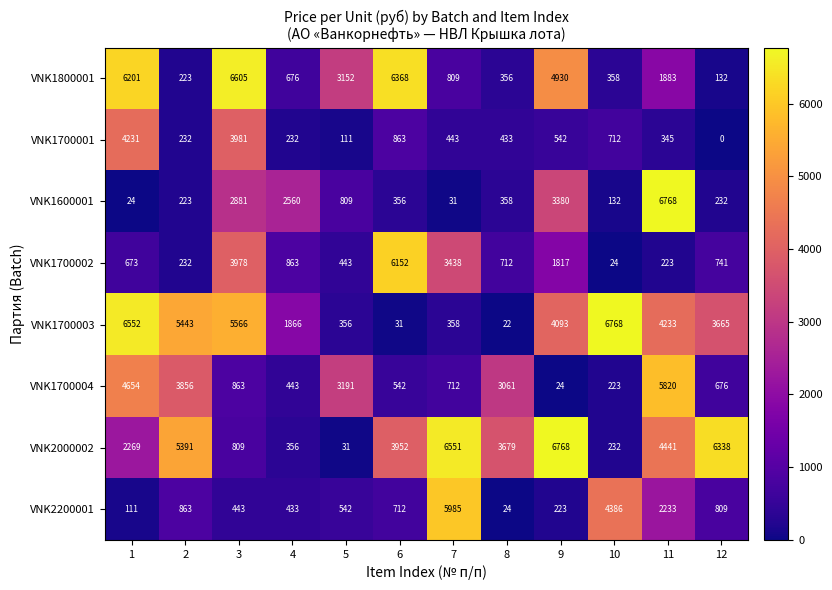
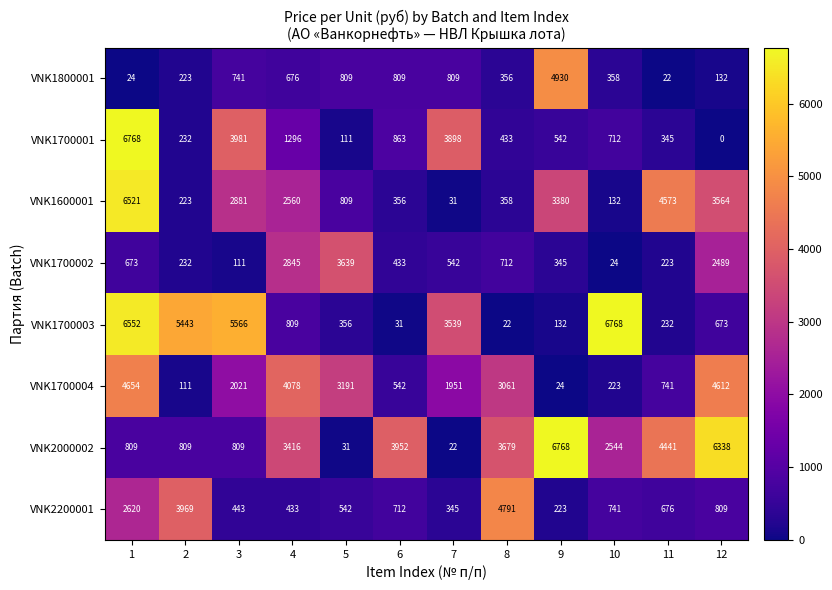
VNK1800001, 1: 6201 -> 24
VNK1800001, 3: 6605 -> 741
VNK1800001, 5: 3152 -> 809
VNK1800001, 6: 6368 -> 809
VNK1800001, 11: 1883 -> 22
VNK1700001, 1: 4231 -> 6768
VNK1700001, 4: 232 -> 1296
VNK1700001, 7: 443 -> 3898
VNK1600001, 1: 24 -> 6521
VNK1600001, 11: 6768 -> 4573
VNK1600001, 12: 232 -> 3564
VNK1700002, 3: 3978 -> 111
VNK1700002, 4: 863 -> 2845
VNK1700002, 5: 443 -> 3639
VNK1700002, 6: 6152 -> 433
VNK1700002, 7: 3438 -> 542
VNK1700002, 9: 1817 -> 345
VNK1700002, 12: 741 -> 2489
VNK1700003, 4: 1866 -> 809
VNK1700003, 7: 358 -> 3539
VNK1700003, 9: 4093 -> 132
VNK1700003, 11: 4233 -> 232
VNK1700003, 12: 3665 -> 673
VNK1700004, 2: 3856 -> 111
VNK1700004, 3: 863 -> 2021
VNK1700004, 4: 443 -> 4078
VNK1700004, 7: 712 -> 1951
VNK1700004, 11: 5820 -> 741
VNK1700004, 12: 676 -> 4612
VNK2000002, 1: 2269 -> 809
VNK2000002, 2: 5391 -> 809
VNK2000002, 4: 356 -> 3416
VNK2000002, 7: 6551 -> 22
VNK2000002, 10: 232 -> 2544
VNK2200001, 1: 111 -> 2620
VNK2200001, 2: 863 -> 3969
VNK2200001, 7: 5985 -> 345
VNK2200001, 8: 24 -> 4791
VNK2200001, 10: 4386 -> 741
VNK2200001, 11: 2233 -> 676
